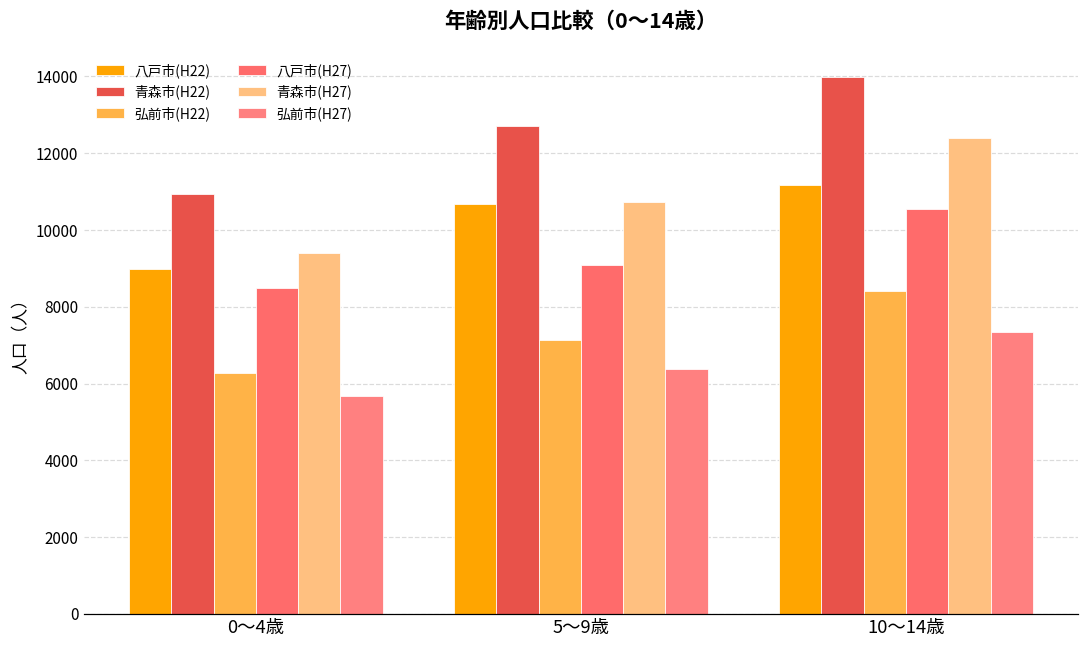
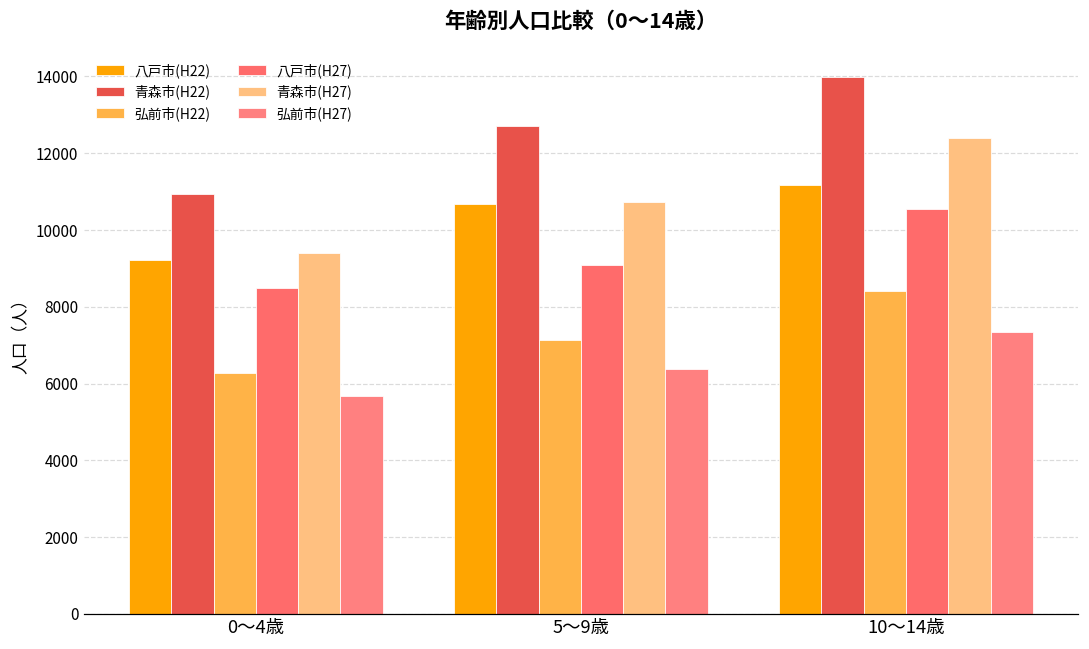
八戸市(H22), 0～4歳: 9000 -> 9200
